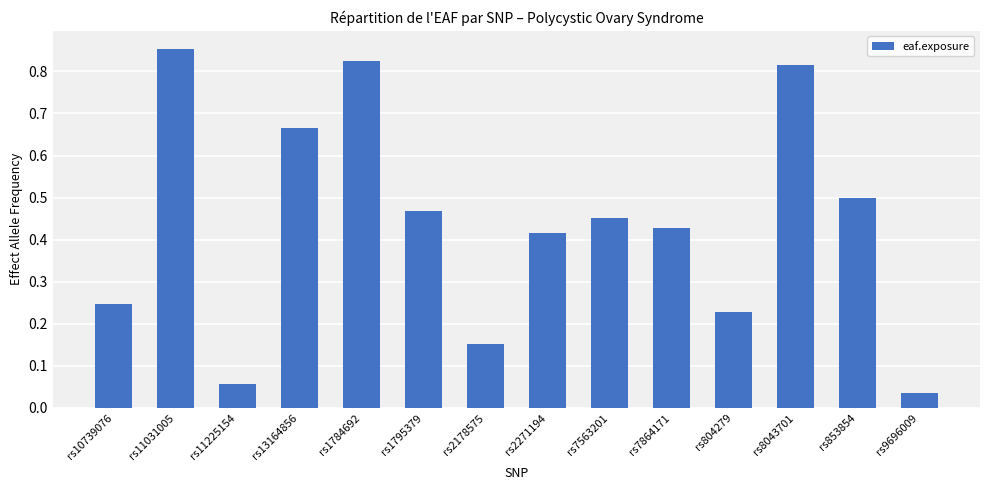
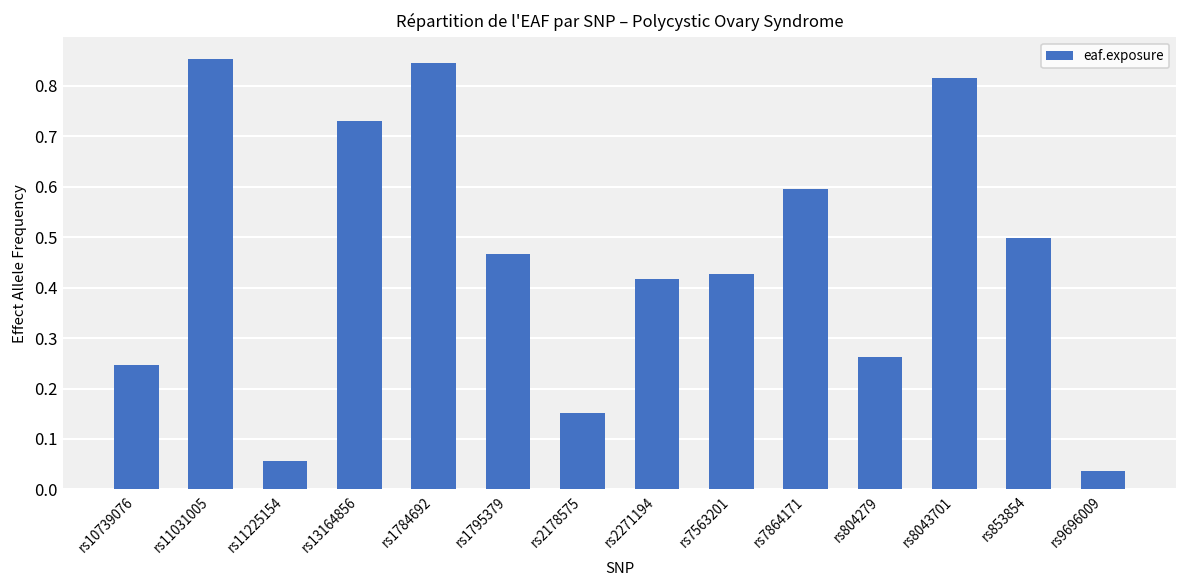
rs13164856: 0.67 -> 0.73
rs1784692: 0.82 -> 0.84
rs7563201: 0.45 -> 0.43
rs7864171: 0.43 -> 0.59
rs804279: 0.23 -> 0.26
